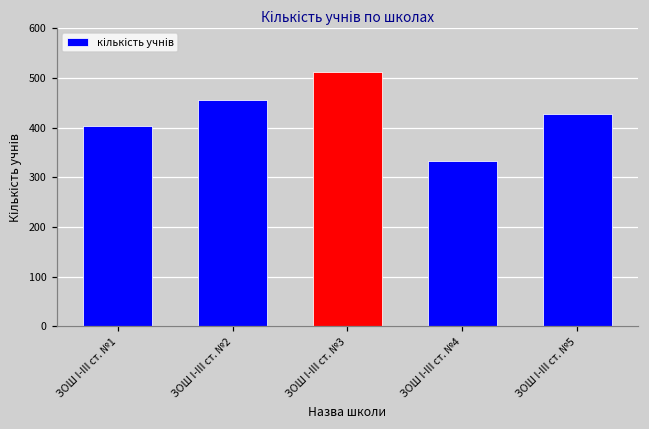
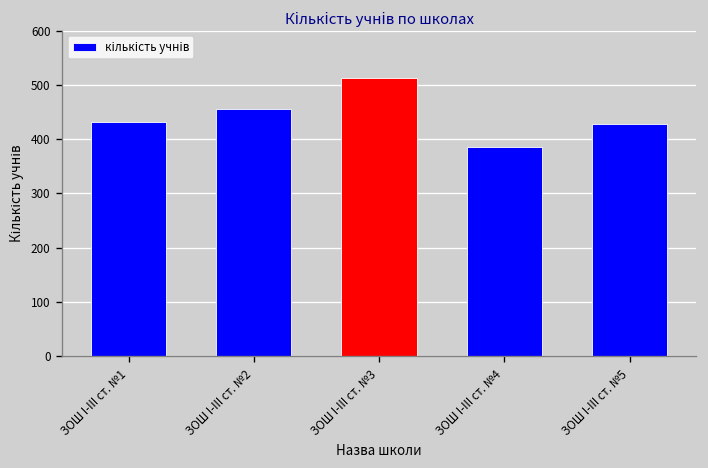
ЗОШ І-ІІІ ст. №1: 400 -> 430
ЗОШ І-ІІІ ст. №4: 330 -> 390
